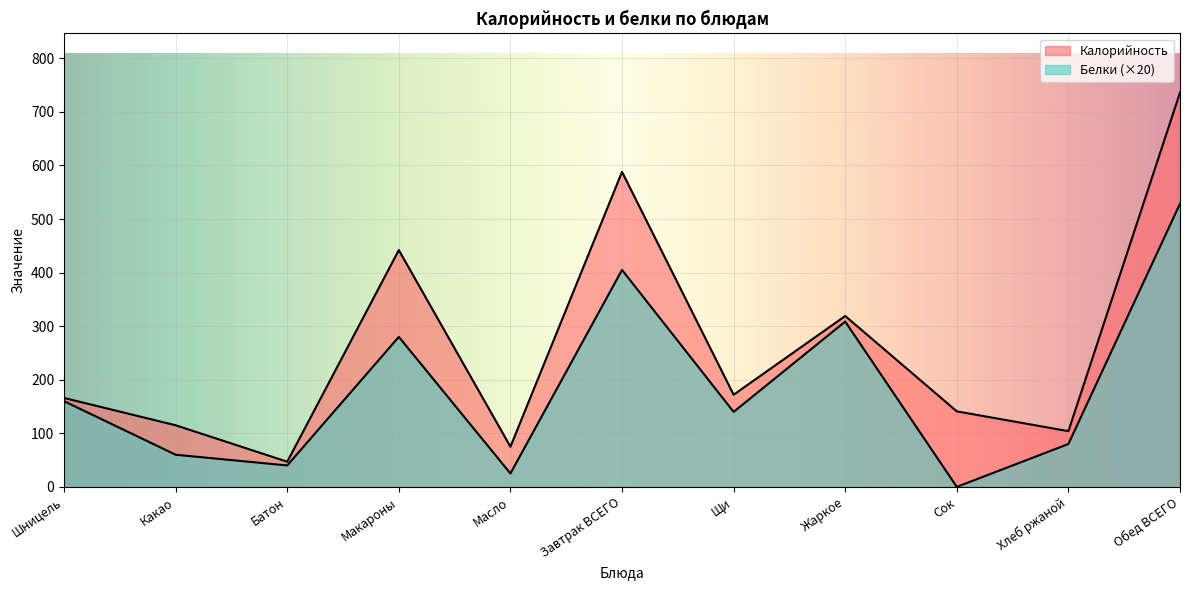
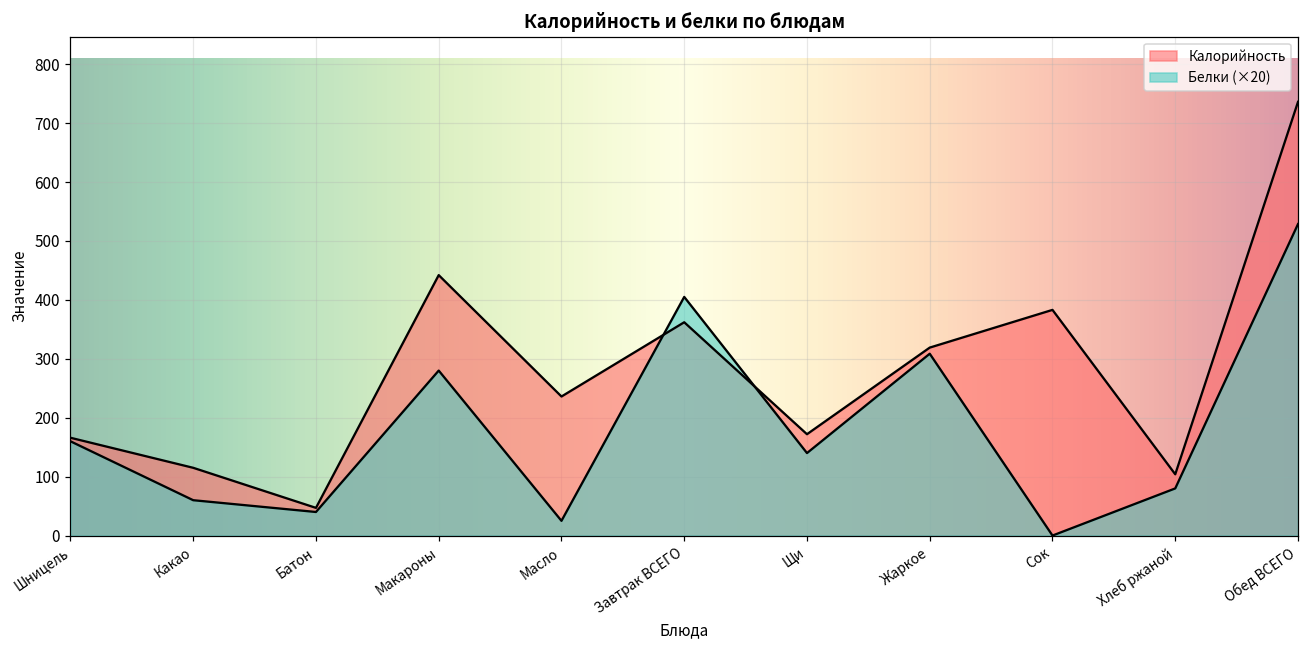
Калорийность, Масло: 80 -> 240
Калорийность, Завтрак ВСЕГО: 590 -> 360
Калорийность, Сок: 140 -> 380
